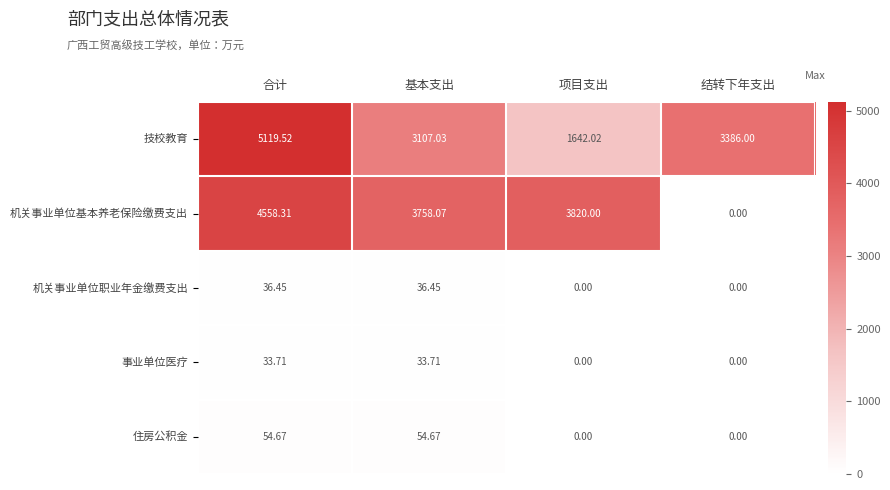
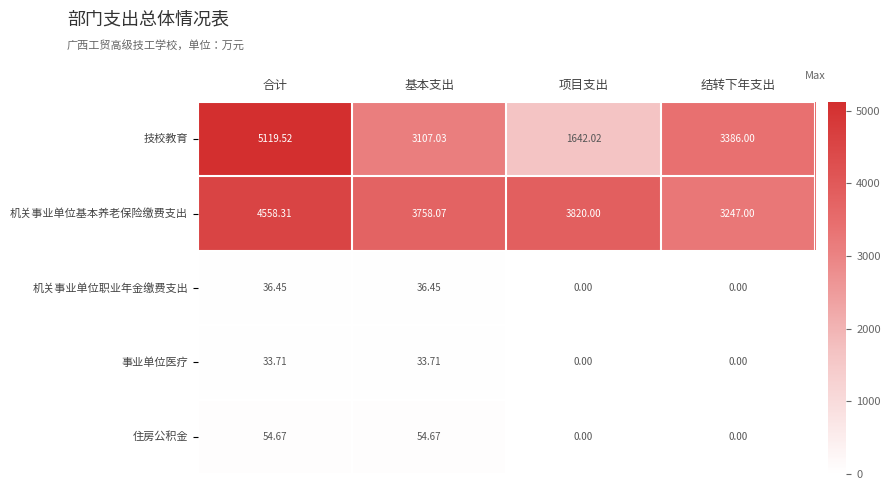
机关事业单位基本养老保险缴费支出, 结转下年支出: 0.00 -> 3247.00
